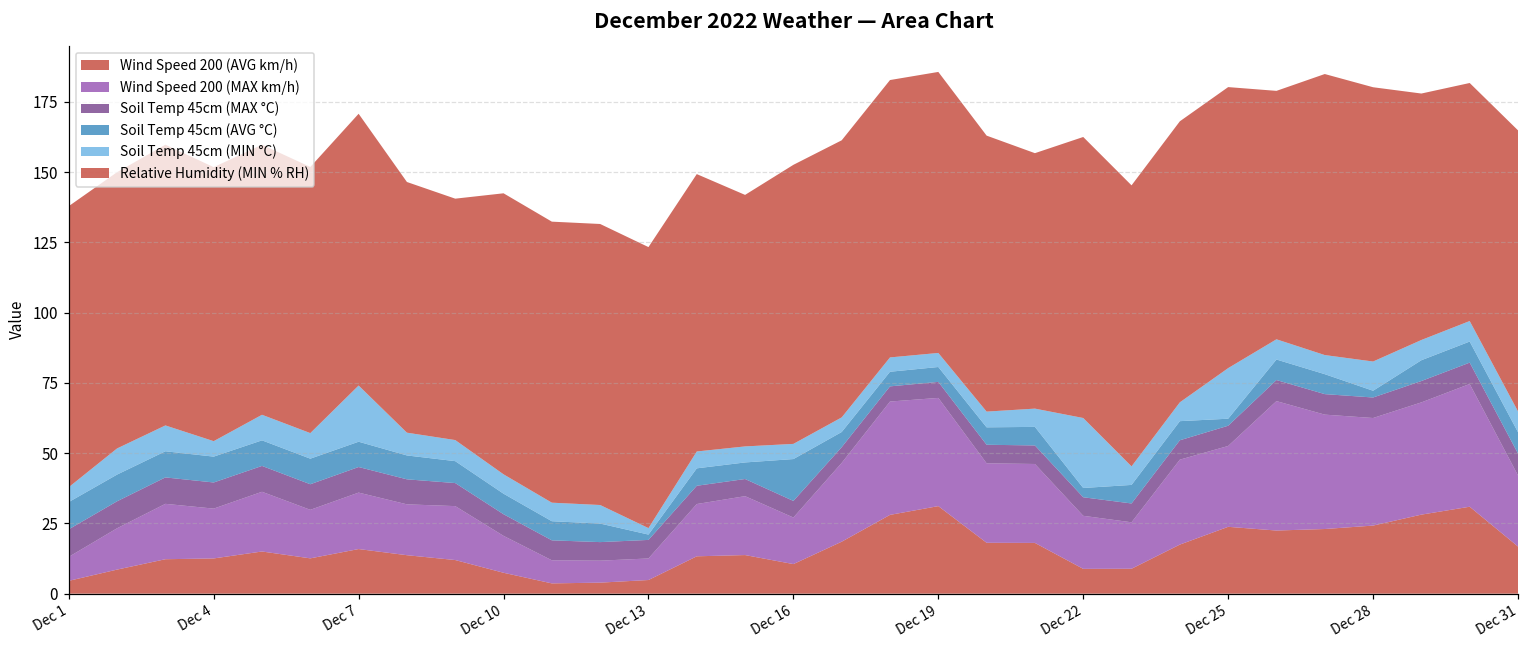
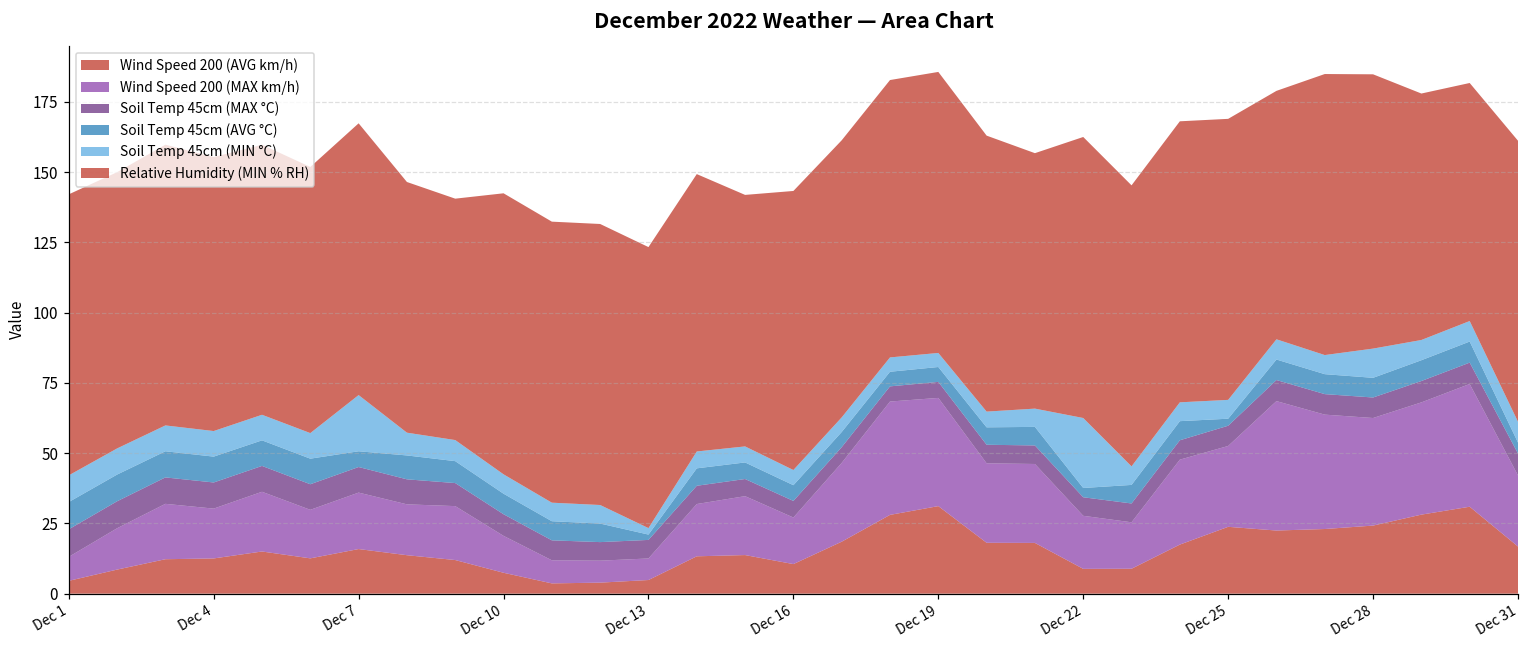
Soil Temp 45cm (MIN °C), Dec 1: 5 -> 10
Soil Temp 45cm (MIN °C), Dec 4: 6 -> 9
Soil Temp 45cm (AVG °C), Dec 7: 9 -> 6
Soil Temp 45cm (AVG °C), Dec 16: 15 -> 6
Soil Temp 45cm (MIN °C), Dec 25: 18 -> 7
Soil Temp 45cm (AVG °C), Dec 28: 2 -> 7
Soil Temp 45cm (AVG °C), Dec 31: 8 -> 4
